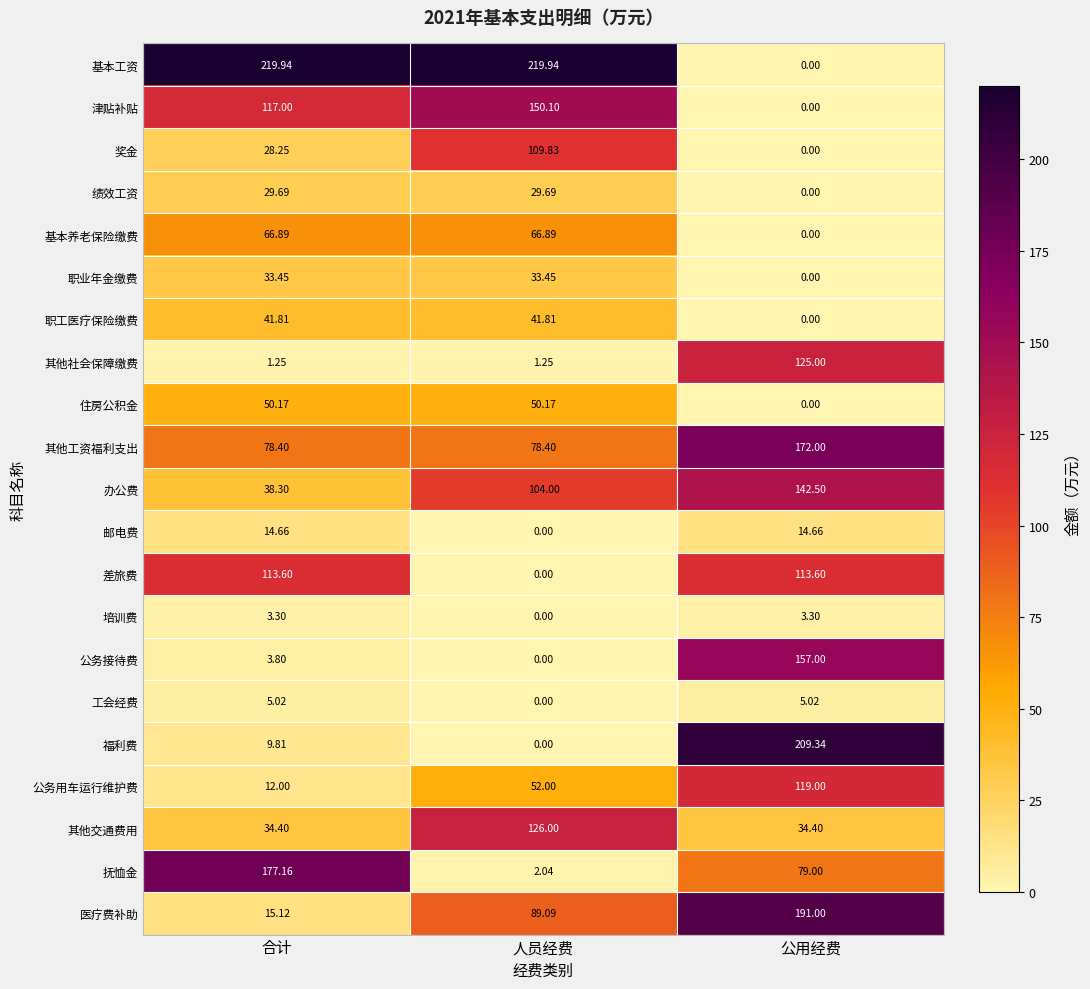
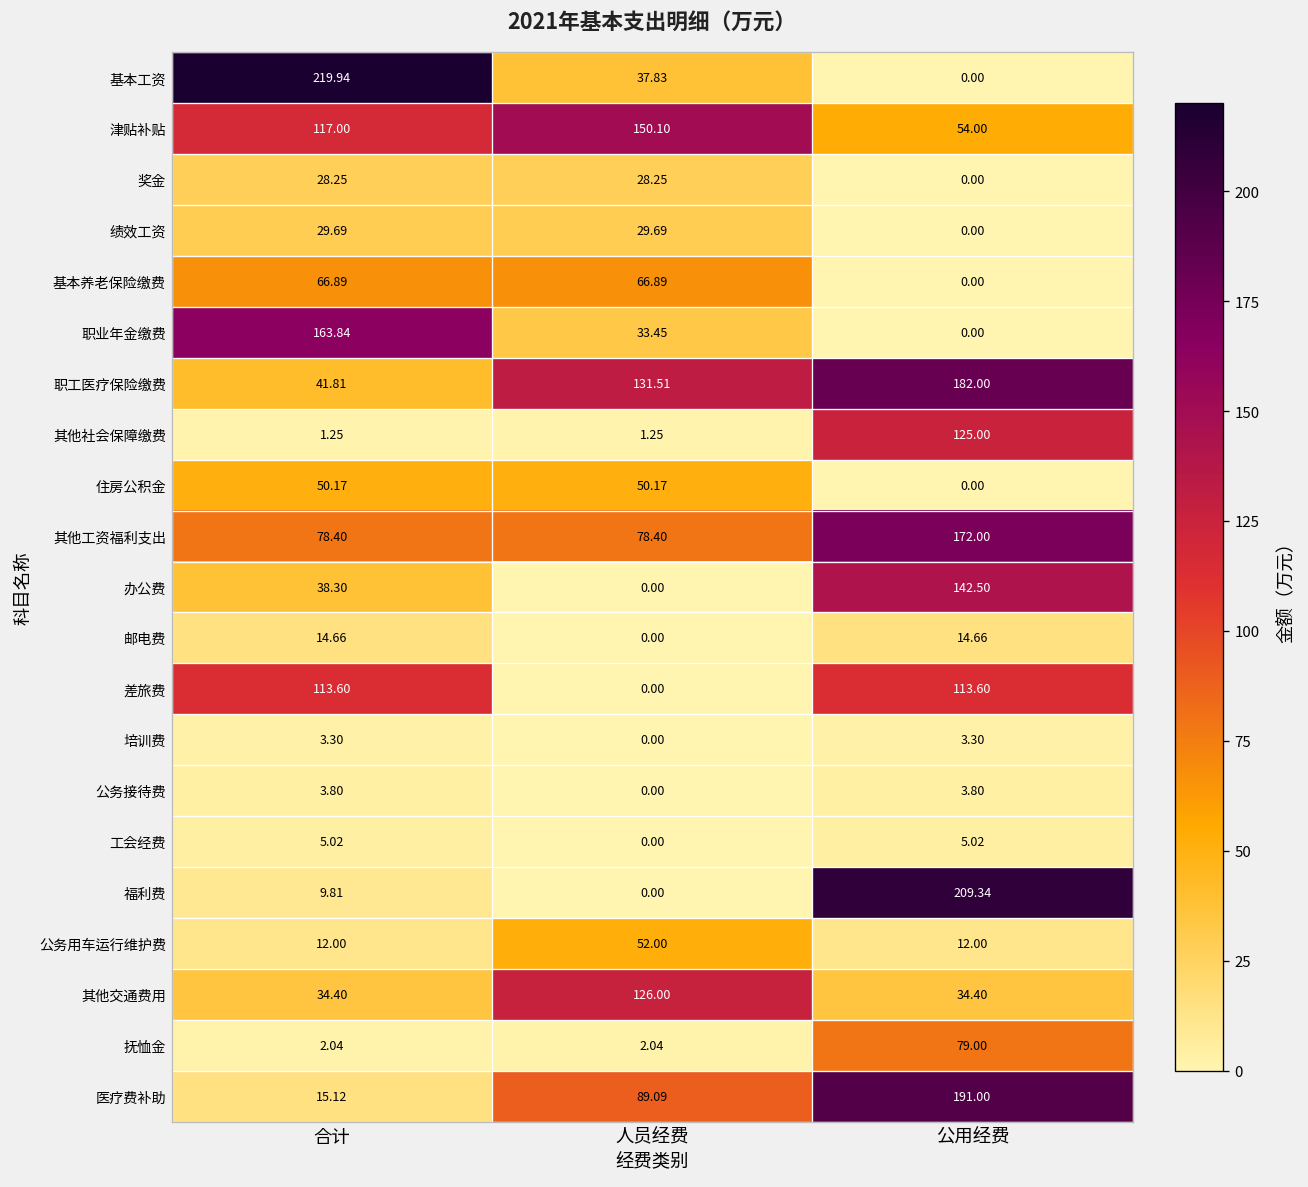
基本工资, 人员经费: 219.94 -> 37.83
津贴补贴, 公用经费: 0.00 -> 54.00
奖金, 人员经费: 109.83 -> 28.25
职业年金缴费, 合计: 33.45 -> 163.84
职工医疗保险缴费, 人员经费: 41.81 -> 131.51
职工医疗保险缴费, 公用经费: 0.00 -> 182.00
办公费, 人员经费: 104.00 -> 0.00
公务接待费, 公用经费: 157.00 -> 3.80
公务用车运行维护费, 公用经费: 119.00 -> 12.00
抚恤金, 合计: 177.16 -> 2.04
